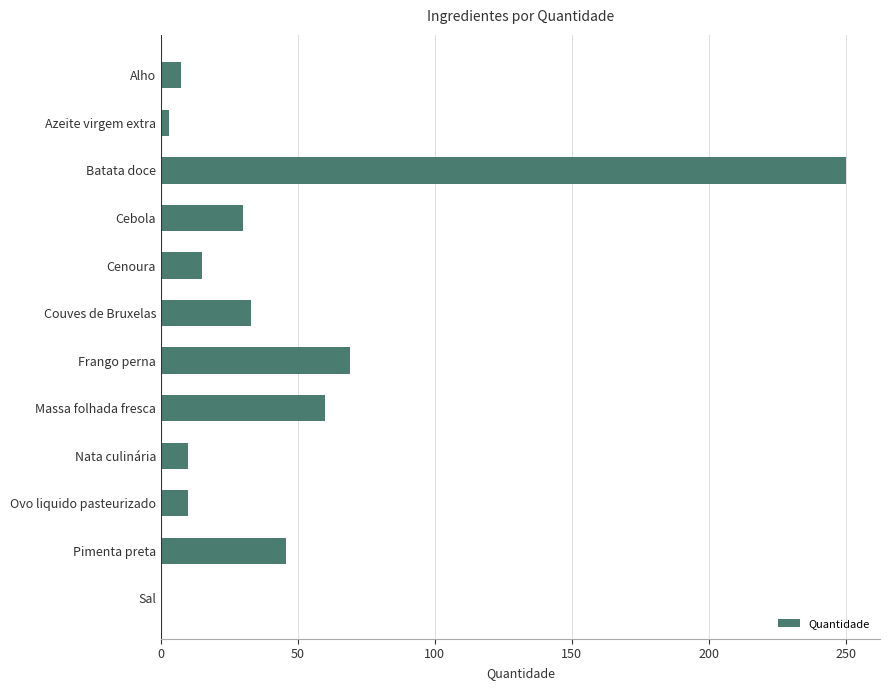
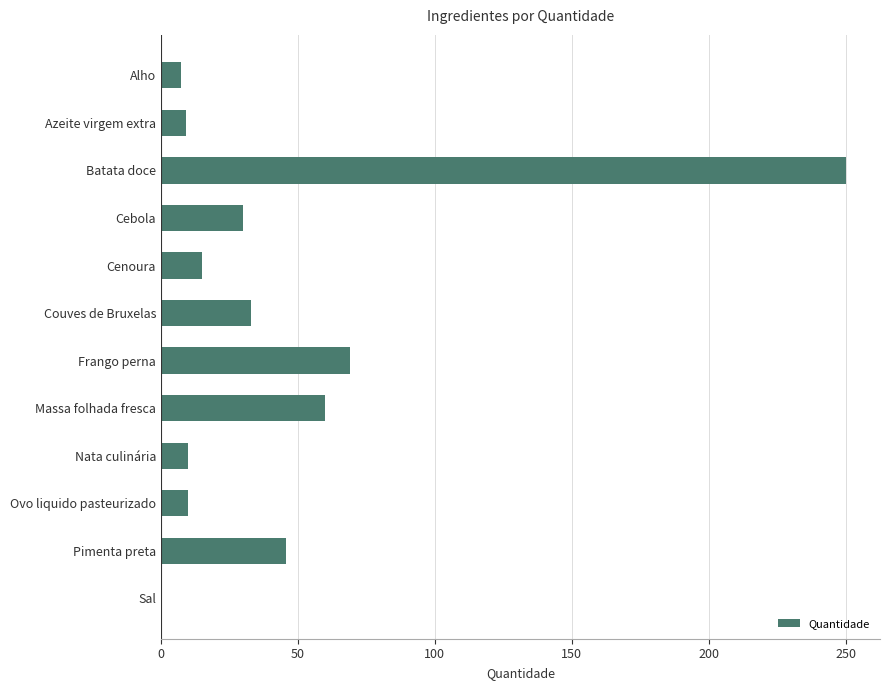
Azeite virgem extra: 3 -> 9
